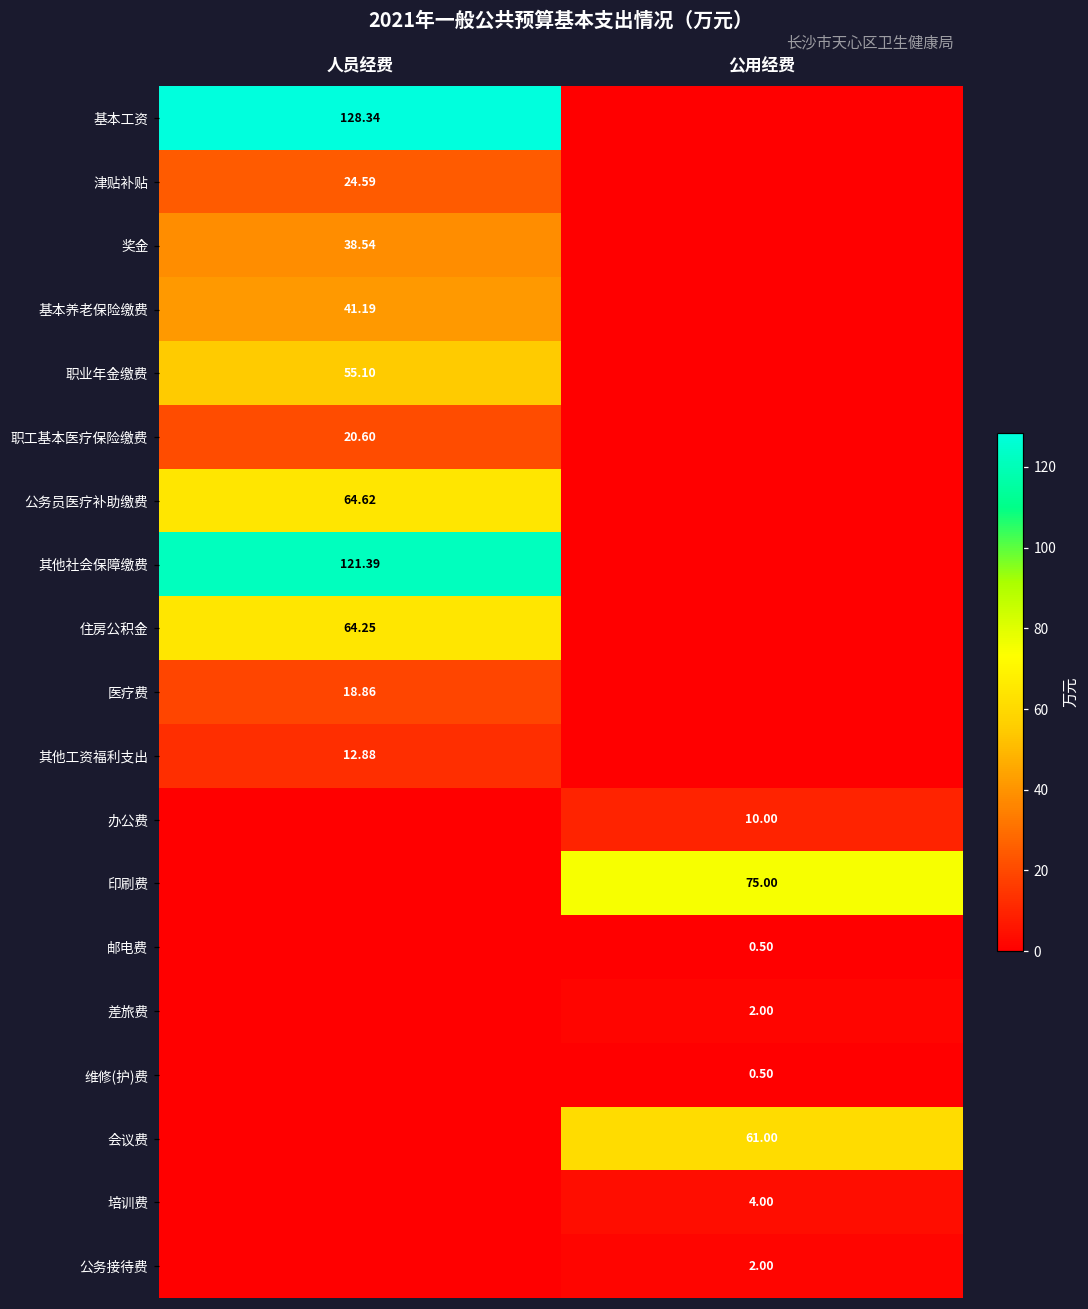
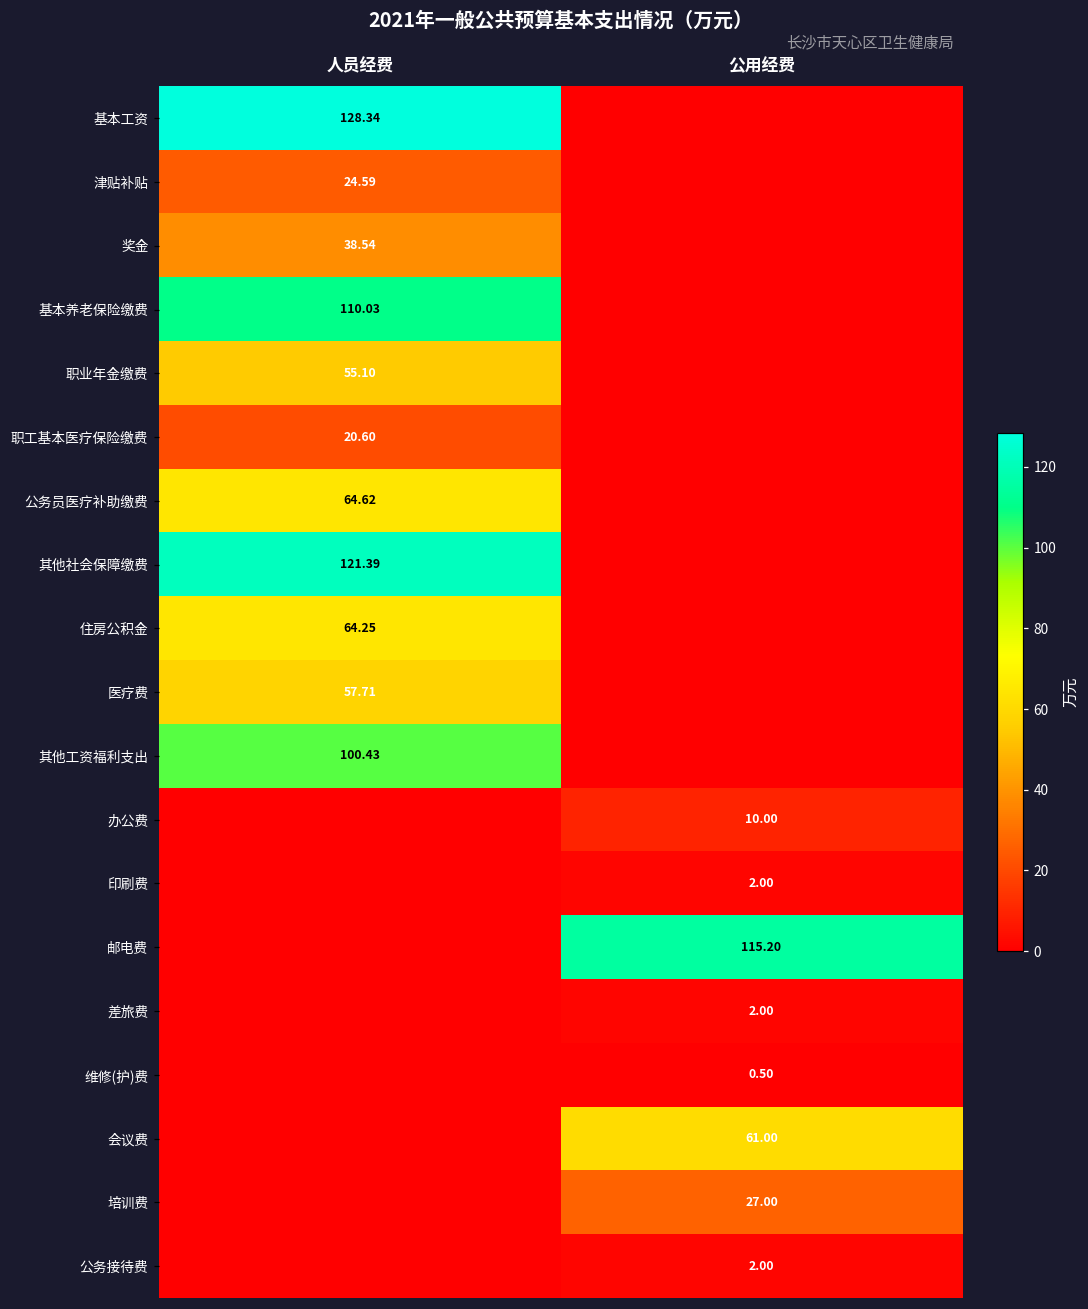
基本养老保险缴费, 人员经费: 41.19 -> 110.03
医疗费, 人员经费: 18.86 -> 57.71
其他工资福利支出, 人员经费: 12.88 -> 100.43
印刷费, 公用经费: 75.00 -> 2.00
邮电费, 公用经费: 0.50 -> 115.20
培训费, 公用经费: 4.00 -> 27.00
